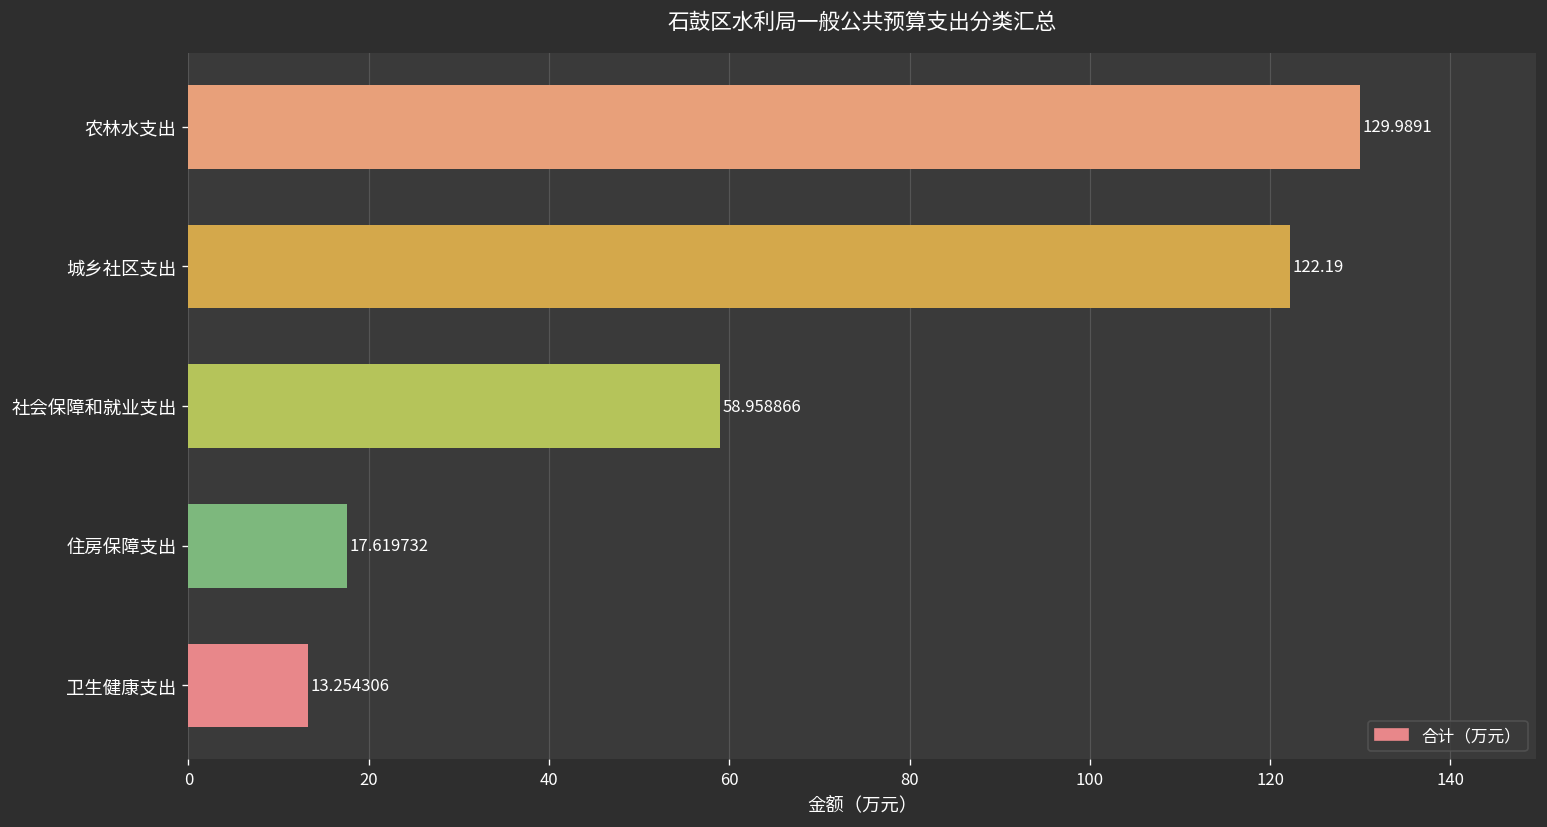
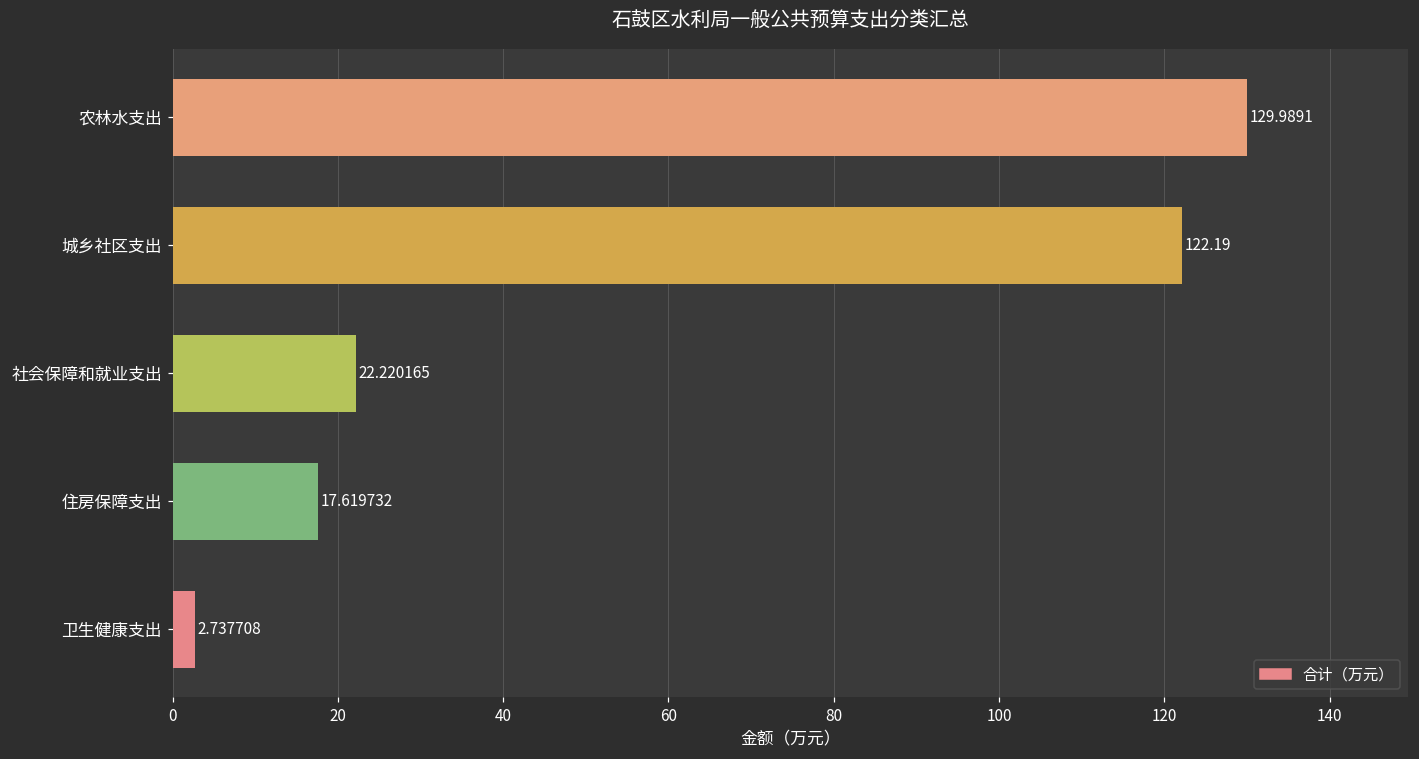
社会保障和就业支出: 58.958866 -> 22.220165
卫生健康支出: 13.254306 -> 2.737708
